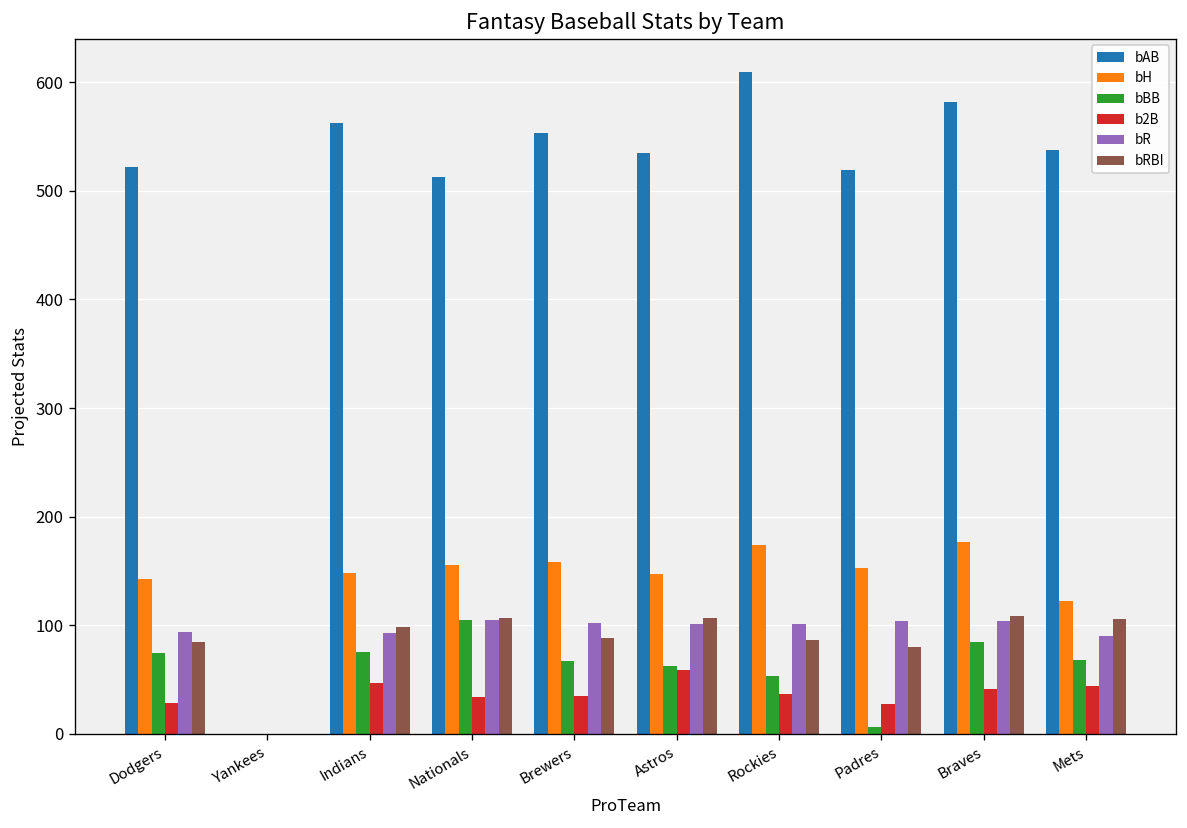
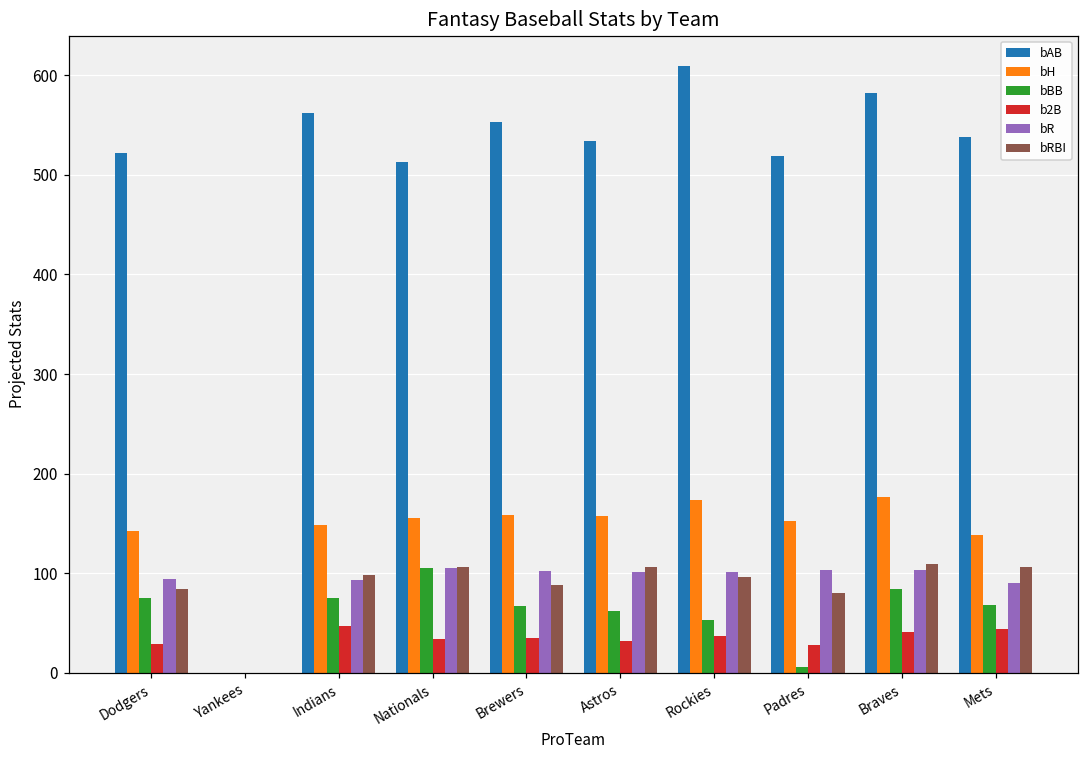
bH, Astros: 150 -> 160
b2B, Astros: 60 -> 30
bRBI, Rockies: 90 -> 100
bH, Mets: 120 -> 140
